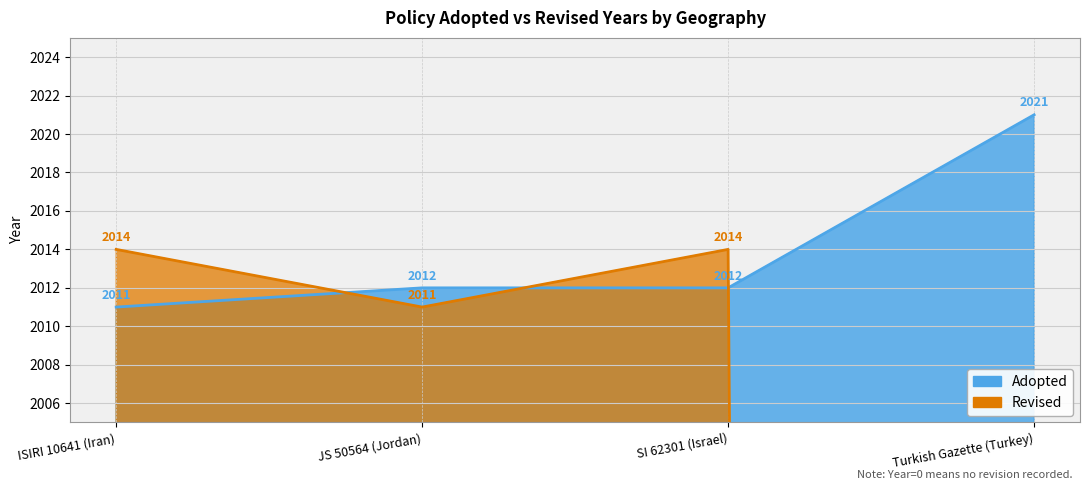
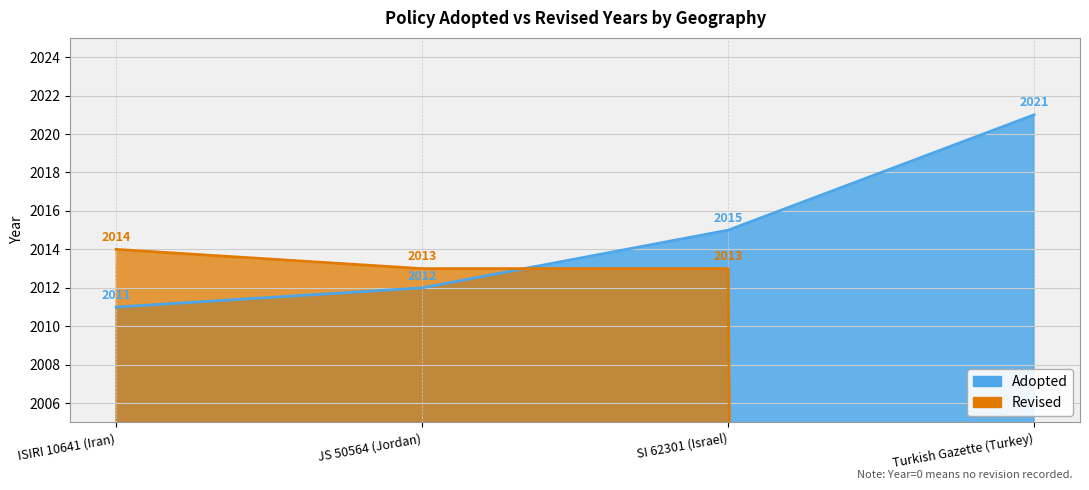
Revised, JS 50564 (Jordan): 2011 -> 2013
Adopted, SI 62301 (Israel): 2012 -> 2015
Revised, SI 62301 (Israel): 2014 -> 2013
